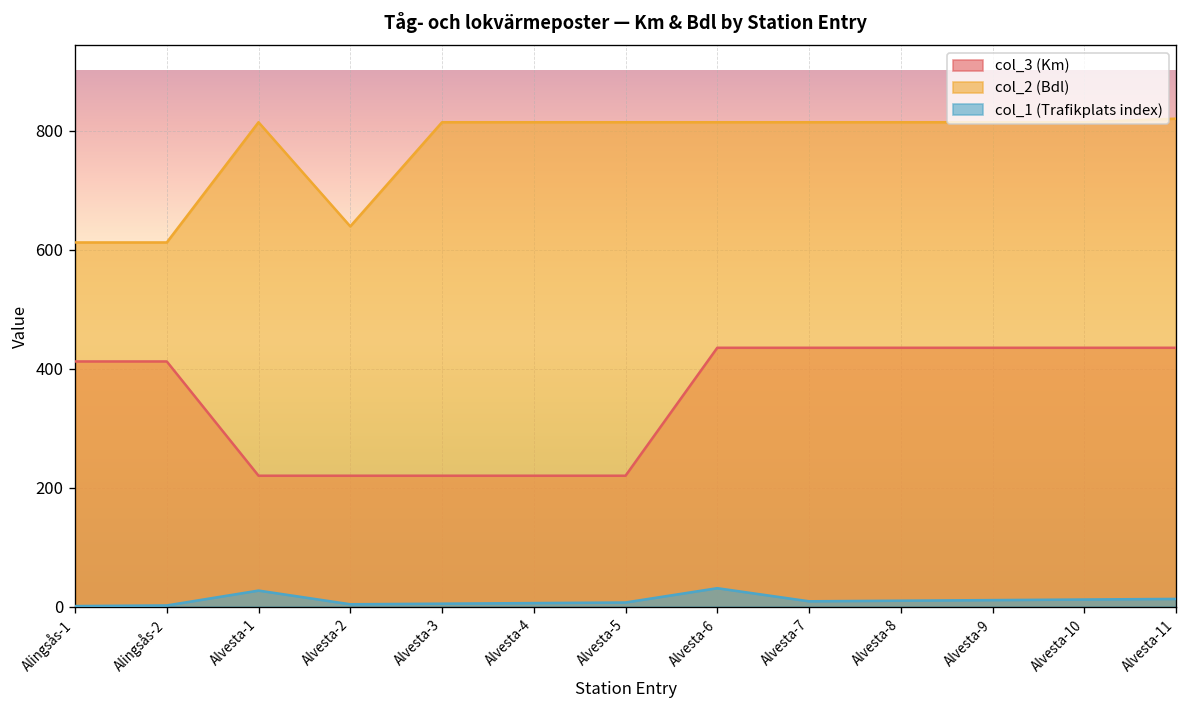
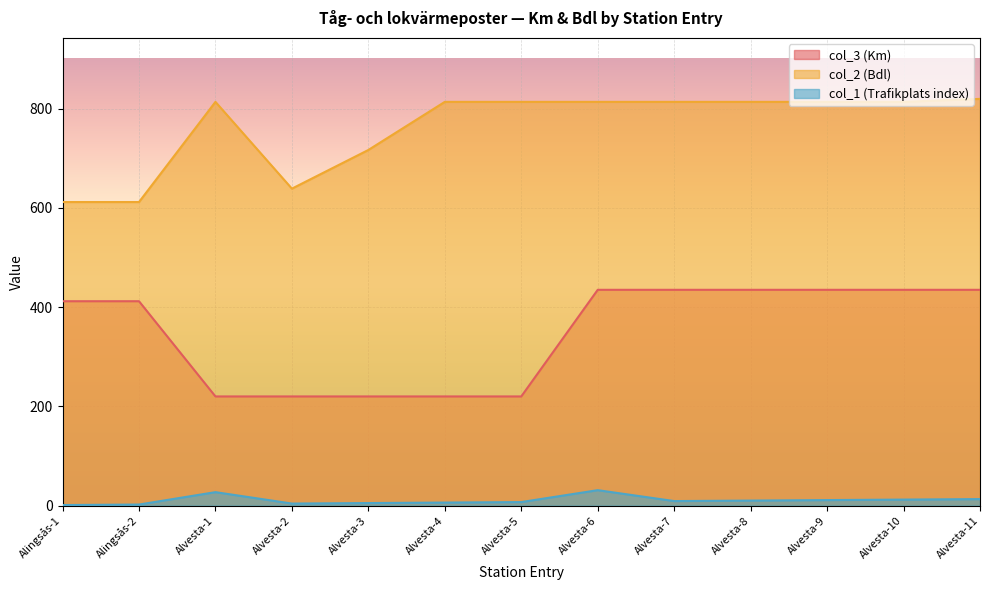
col_2 (Bdl), Alvesta-3: 810 -> 720
